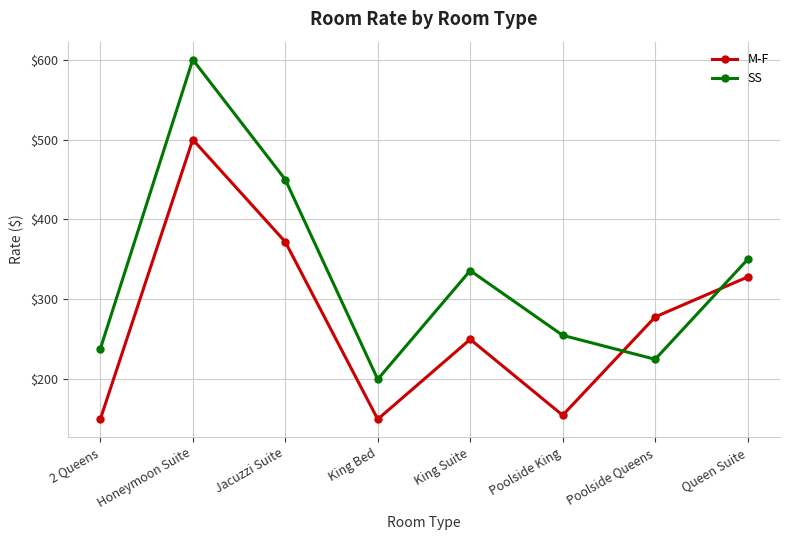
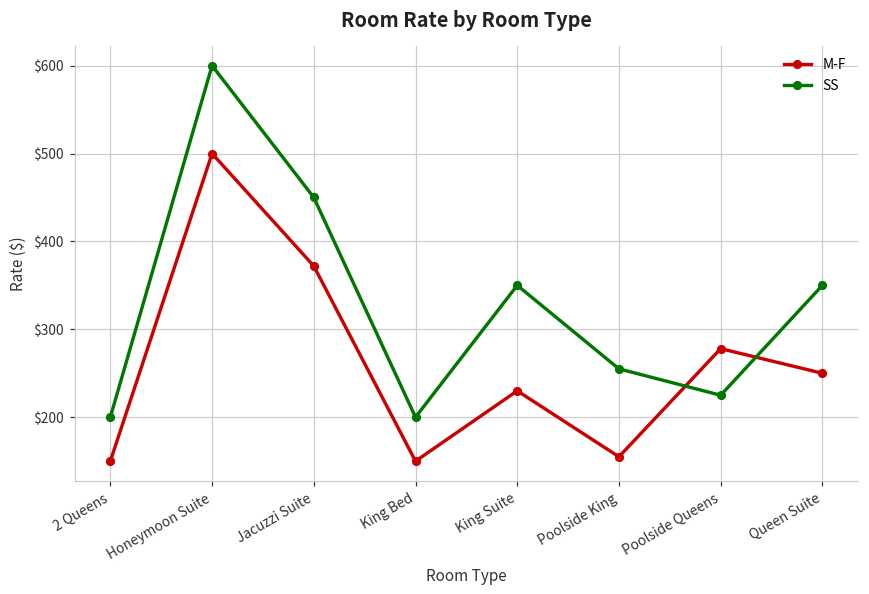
SS, 2 Queens: $240 -> $200
M-F, King Suite: $250 -> $230
SS, King Suite: $340 -> $350
M-F, Queen Suite: $330 -> $250
